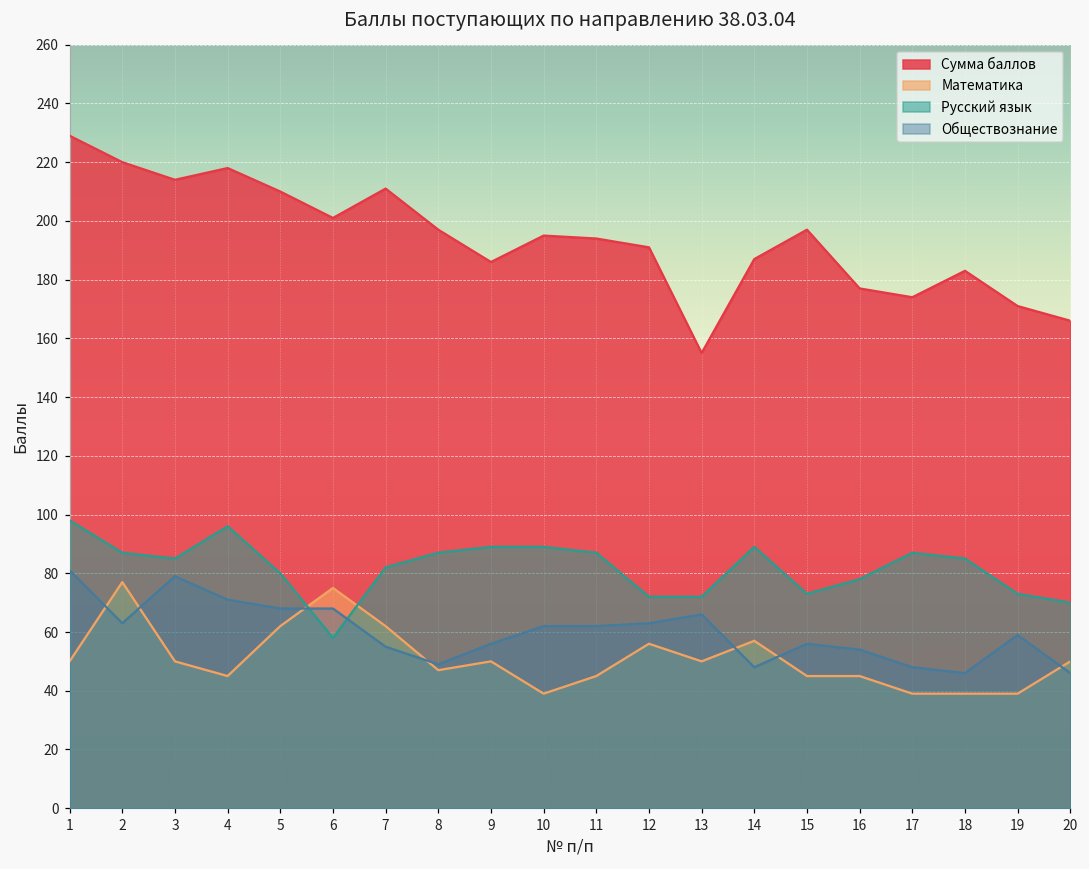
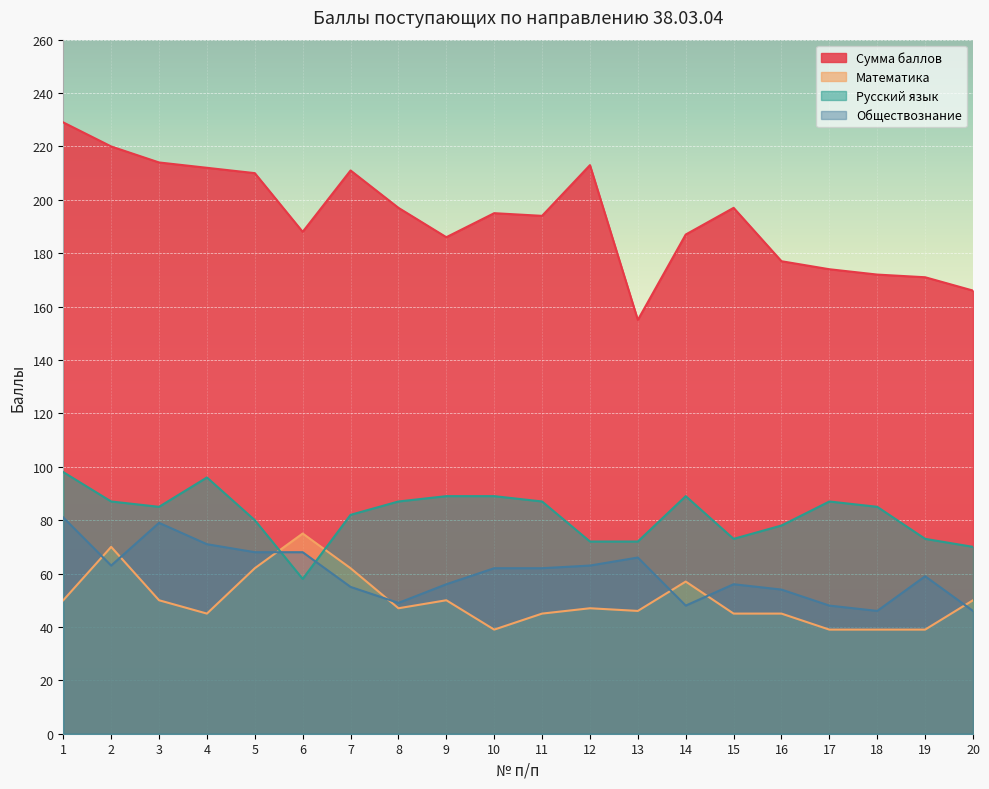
Математика, 2: 77 -> 70
Сумма баллов, 4: 218 -> 212
Сумма баллов, 6: 201 -> 188
Сумма баллов, 12: 191 -> 213
Математика, 12: 56 -> 47
Математика, 13: 50 -> 46
Сумма баллов, 18: 183 -> 172
